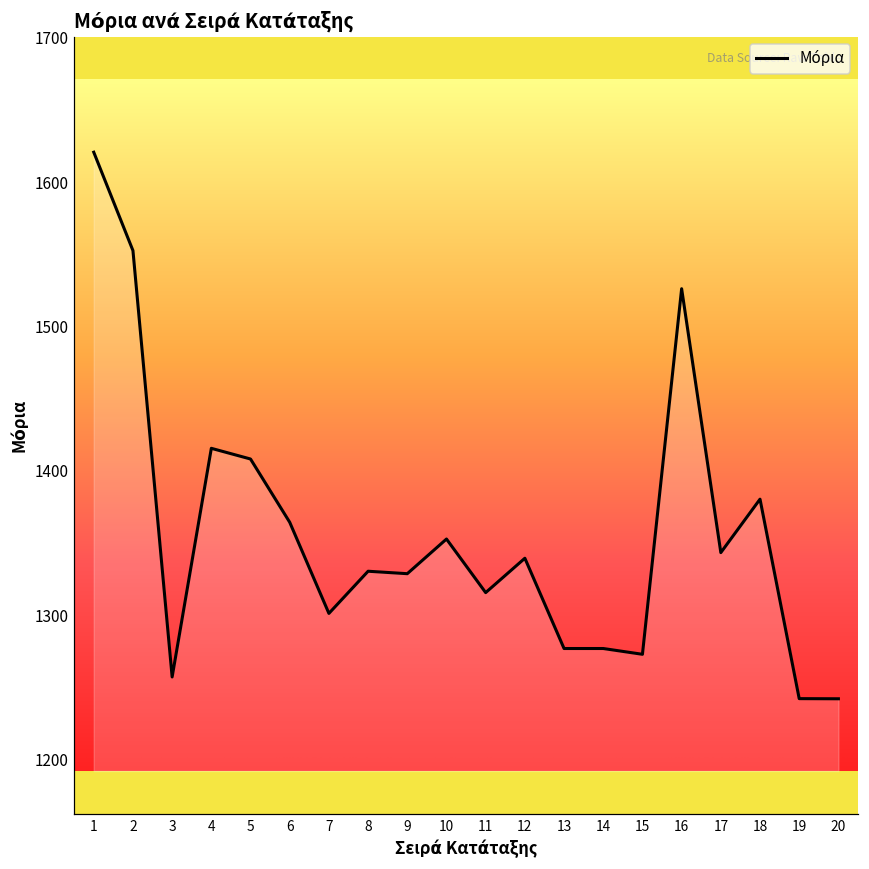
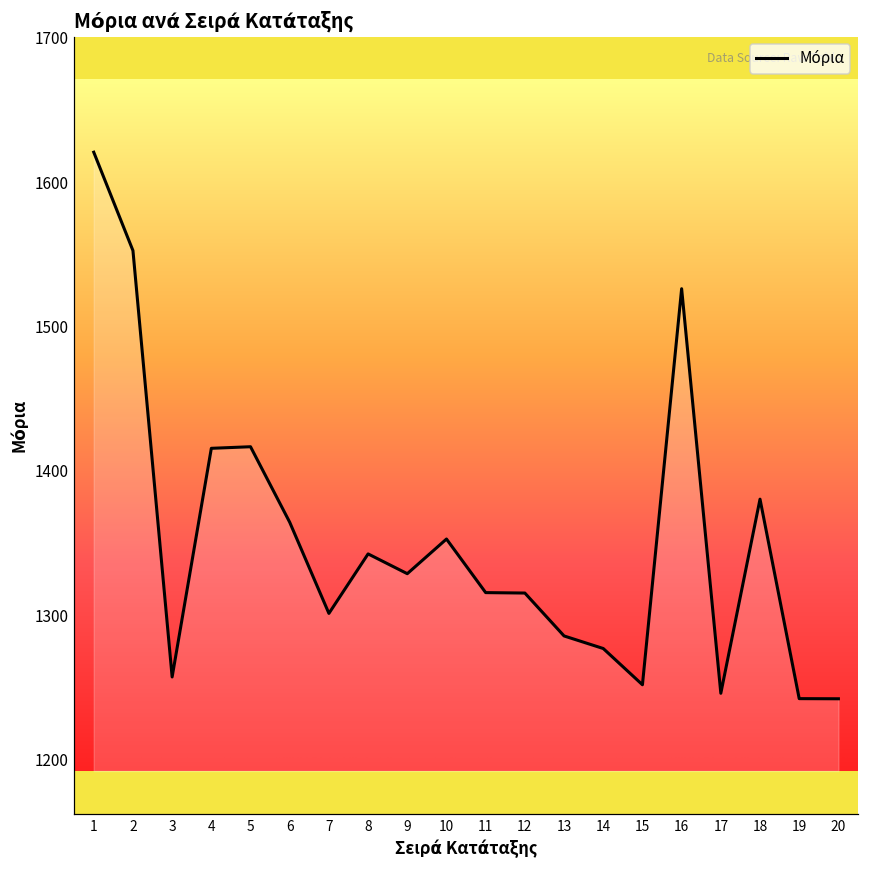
5: 1408 -> 1417
8: 1331 -> 1343
12: 1340 -> 1316
13: 1277 -> 1286
15: 1273 -> 1252
17: 1344 -> 1246
